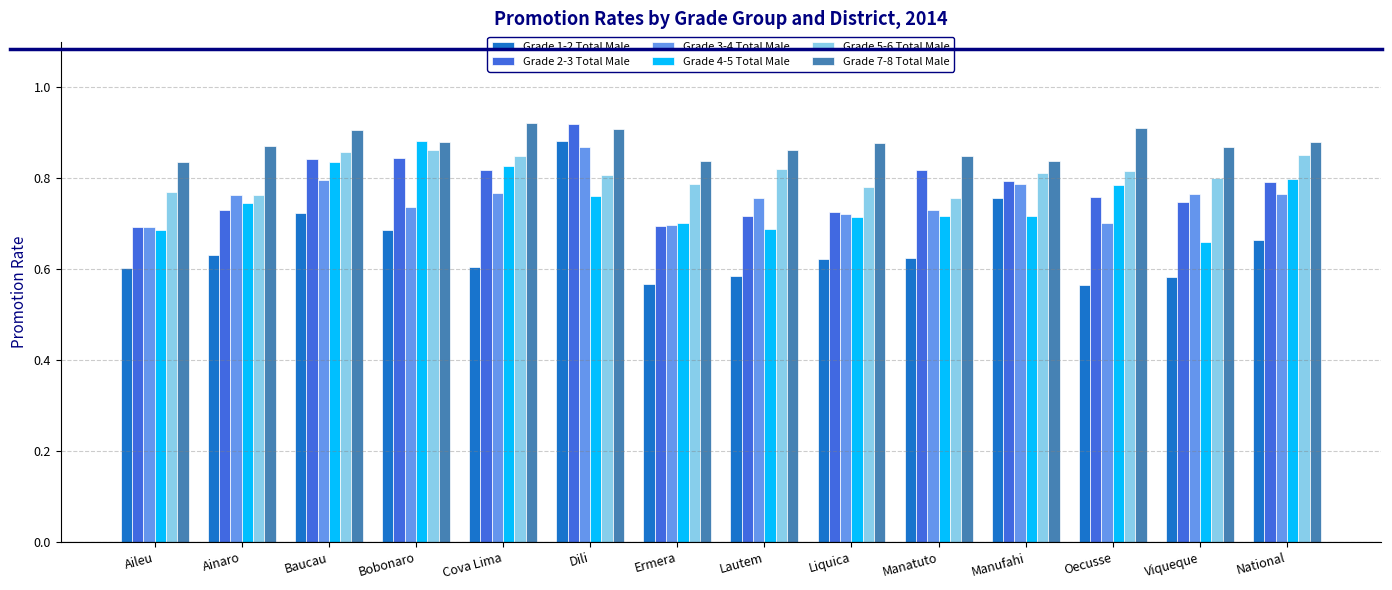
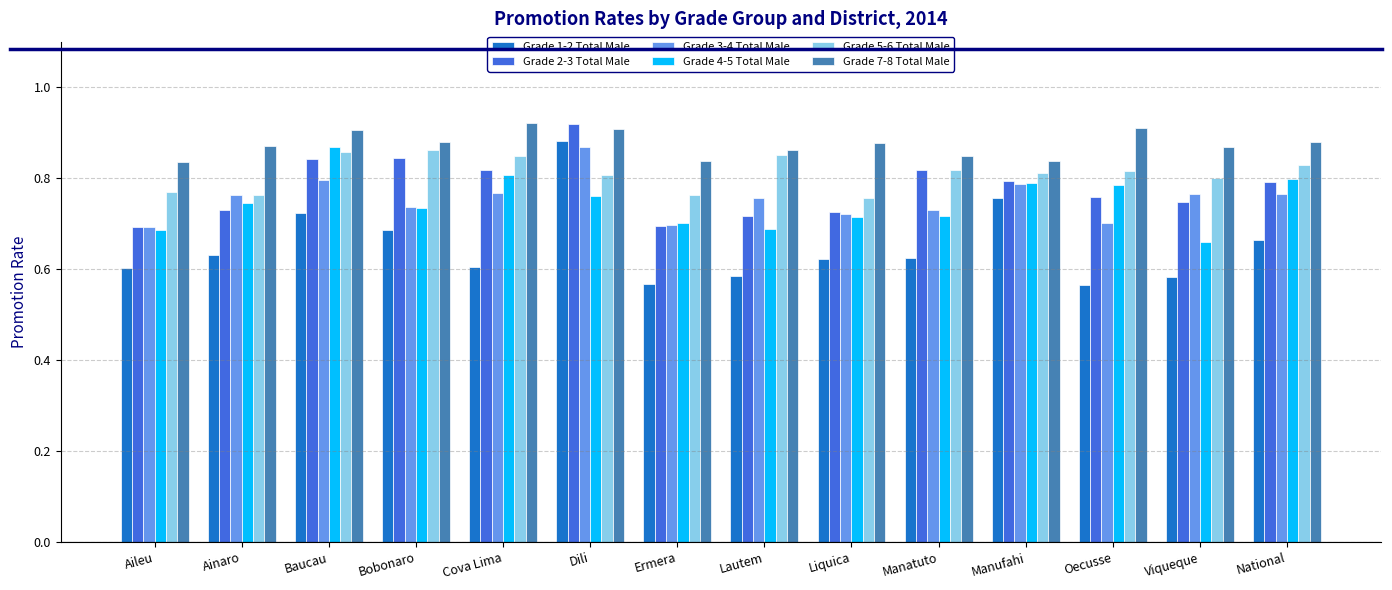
Grade 4-5 Total Male, Baucau: 0.84 -> 0.87
Grade 4-5 Total Male, Bobonaro: 0.88 -> 0.73
Grade 4-5 Total Male, Cova Lima: 0.83 -> 0.81
Grade 5-6 Total Male, Ermera: 0.79 -> 0.76
Grade 5-6 Total Male, Lautem: 0.82 -> 0.85
Grade 5-6 Total Male, Liquica: 0.78 -> 0.76
Grade 5-6 Total Male, Manatuto: 0.76 -> 0.82
Grade 4-5 Total Male, Manufahi: 0.72 -> 0.79
Grade 5-6 Total Male, National: 0.85 -> 0.83
